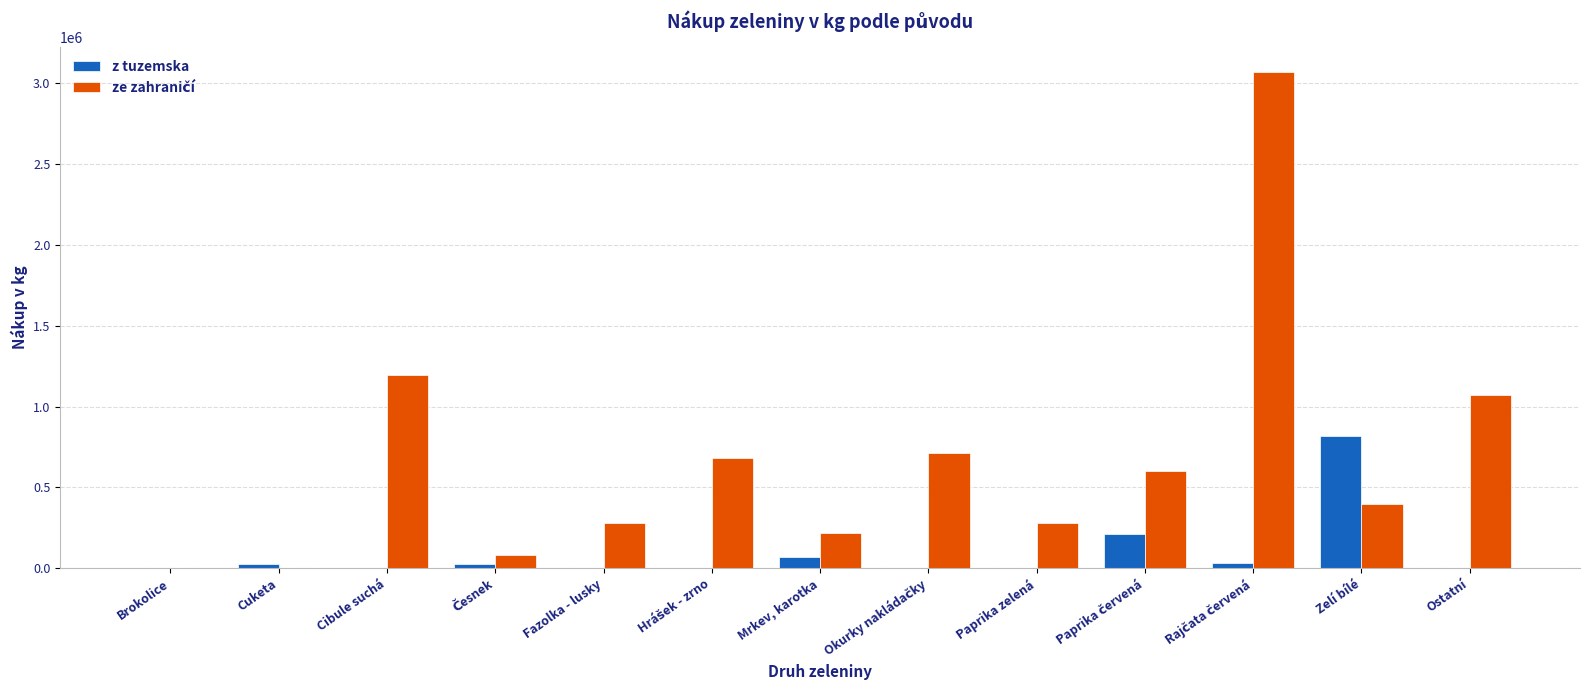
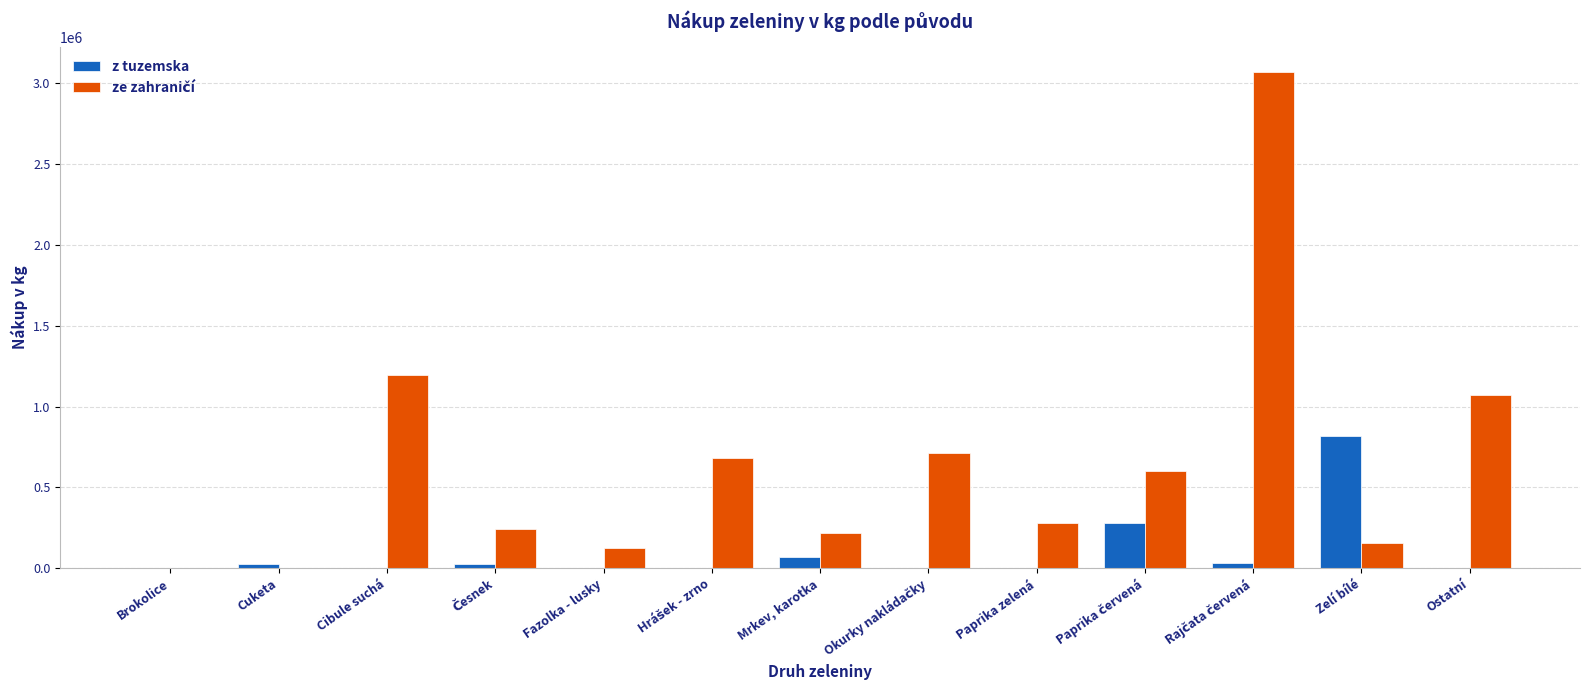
ze zahraničí, Česnek: 80000 -> 240000
ze zahraničí, Fazolka - lusky: 280000 -> 130000
z tuzemska, Paprika červená: 210000 -> 280000
ze zahraničí, Zelí bílé: 400000 -> 160000
